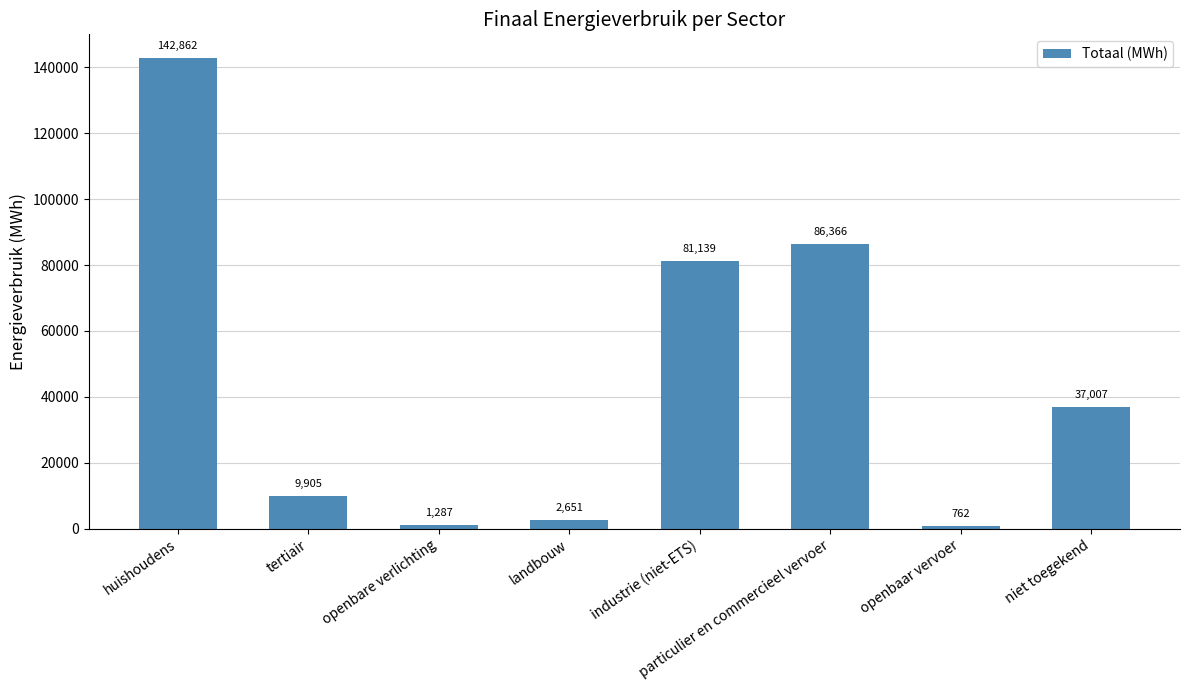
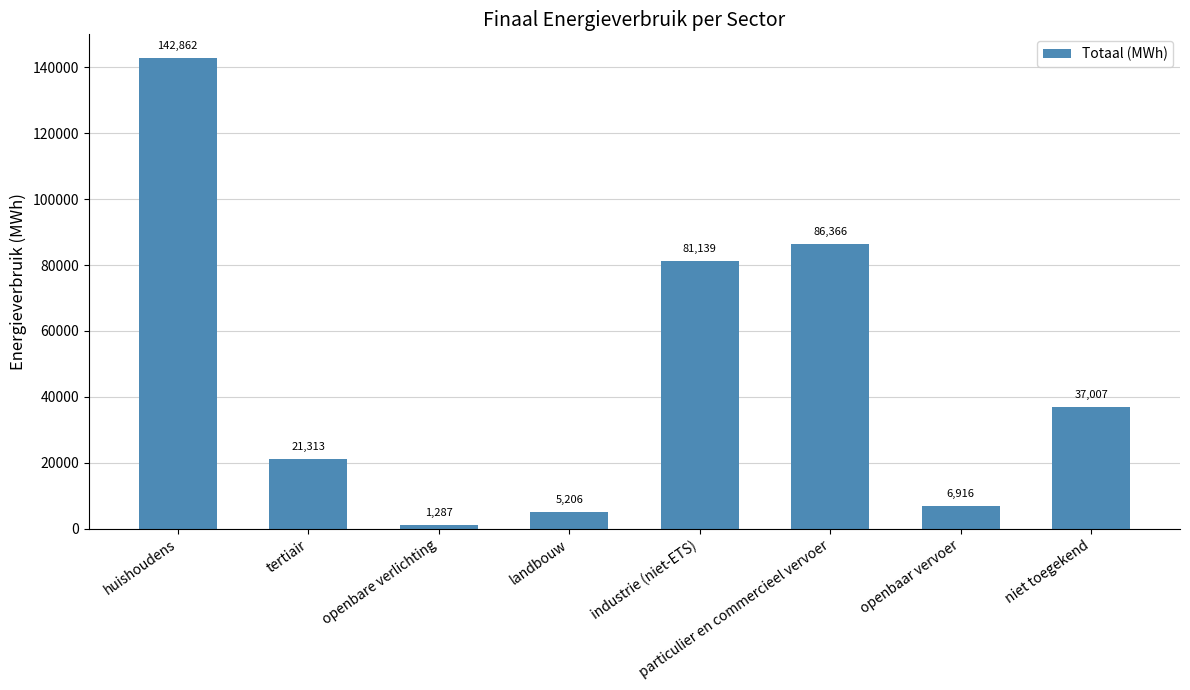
tertiair: 9,905 -> 21,313
landbouw: 2,651 -> 5,206
openbaar vervoer: 762 -> 6,916
